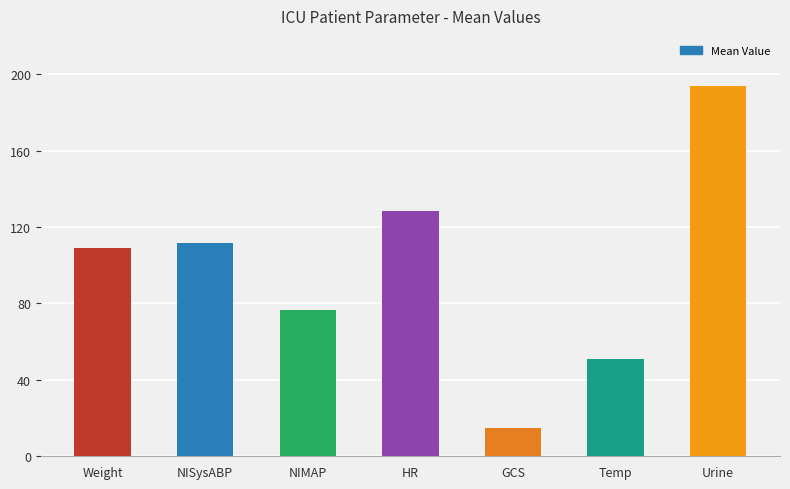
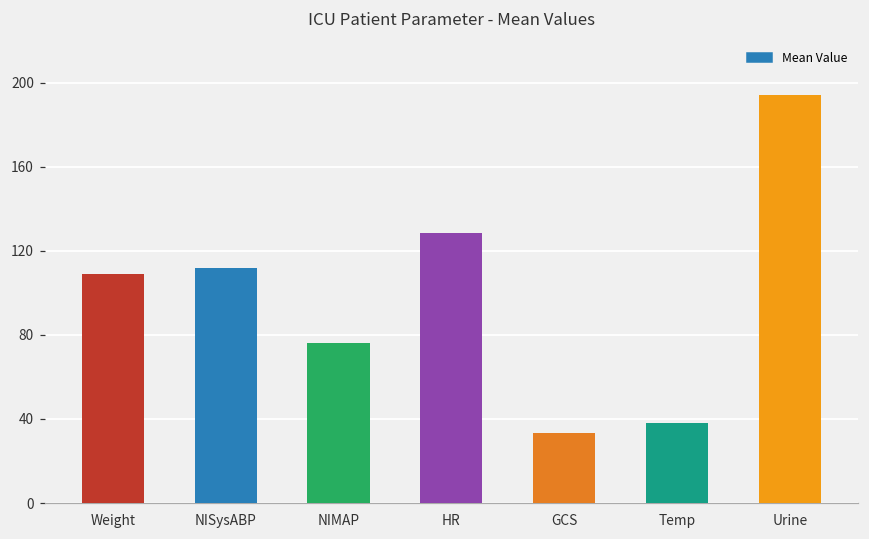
GCS: 15 -> 33
Temp: 51 -> 38
